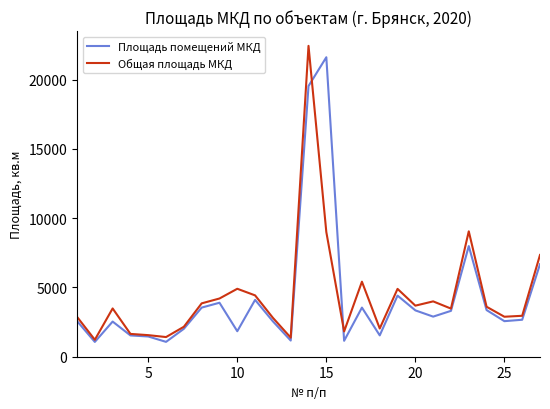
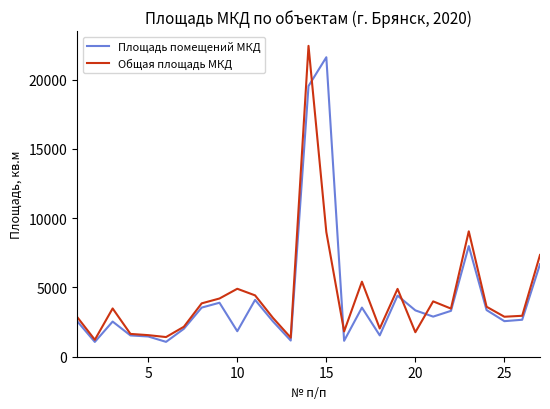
Общая площадь МКД, 20: 3700 -> 1800
